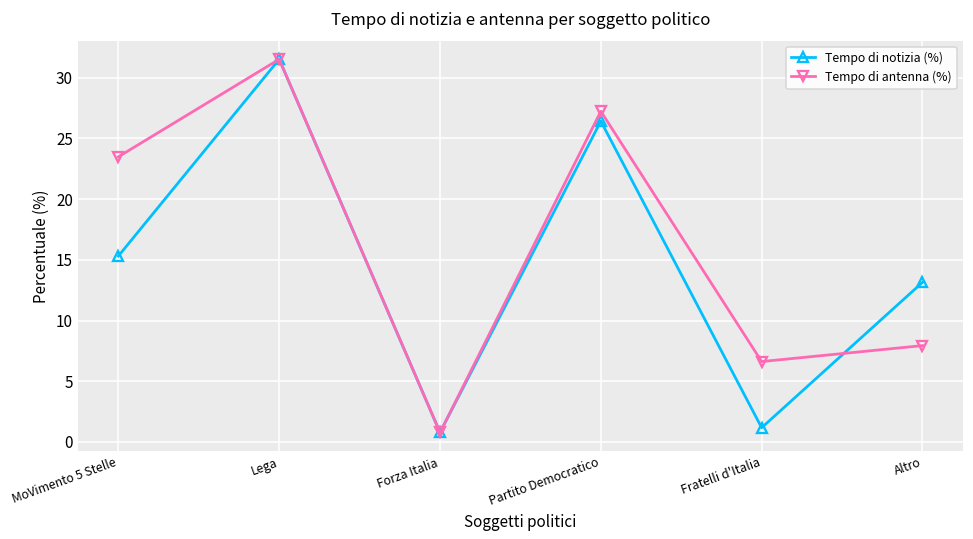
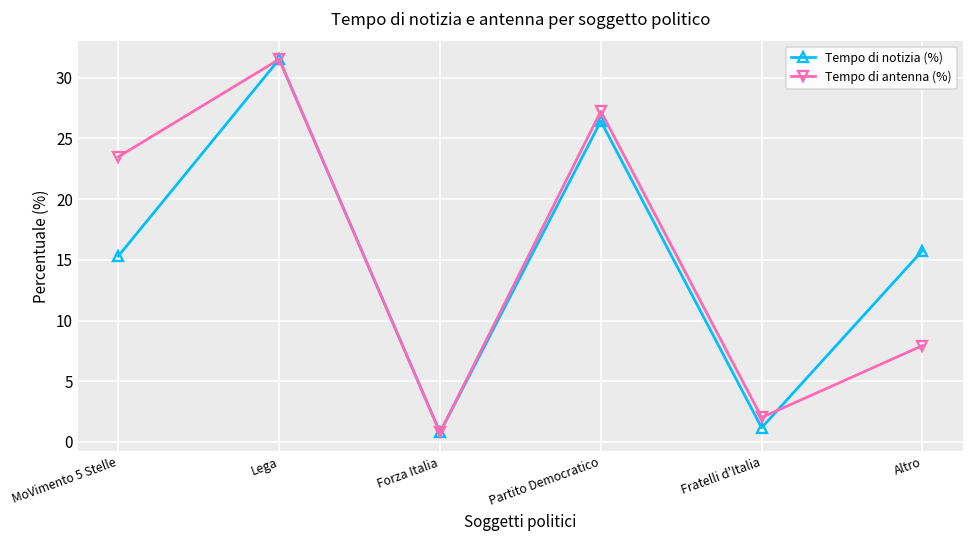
Tempo di antenna (%), Fratelli d'Italia: 6.6 -> 2.0
Tempo di notizia (%), Altro: 13.1 -> 15.8
